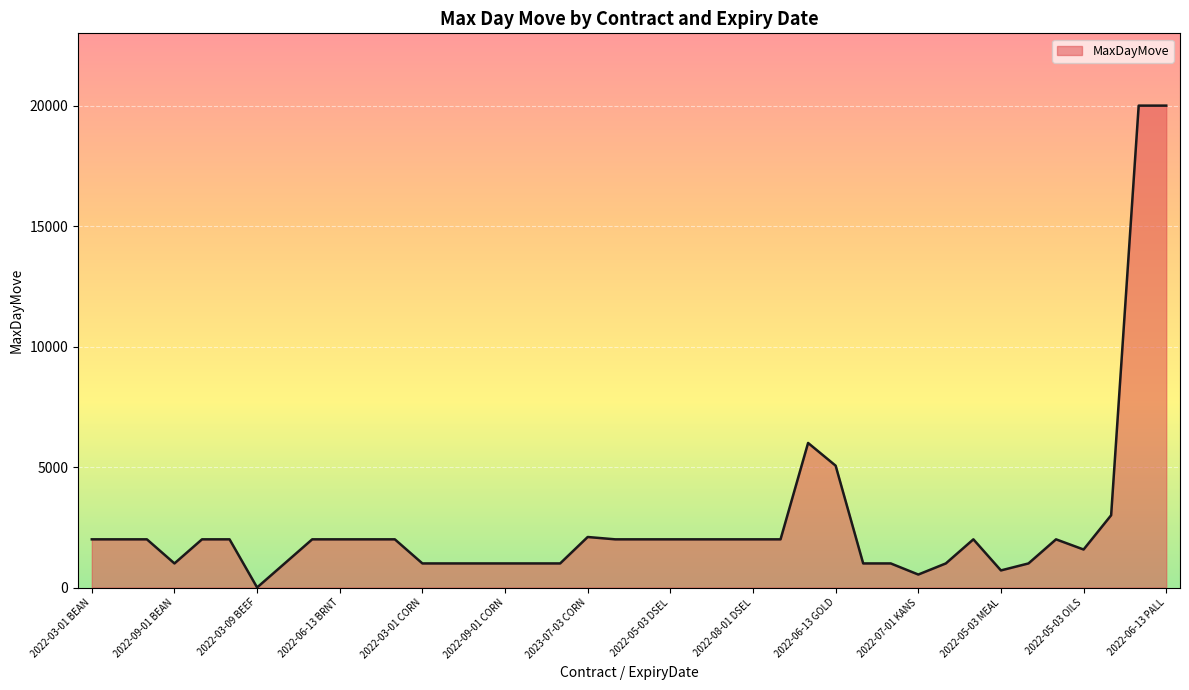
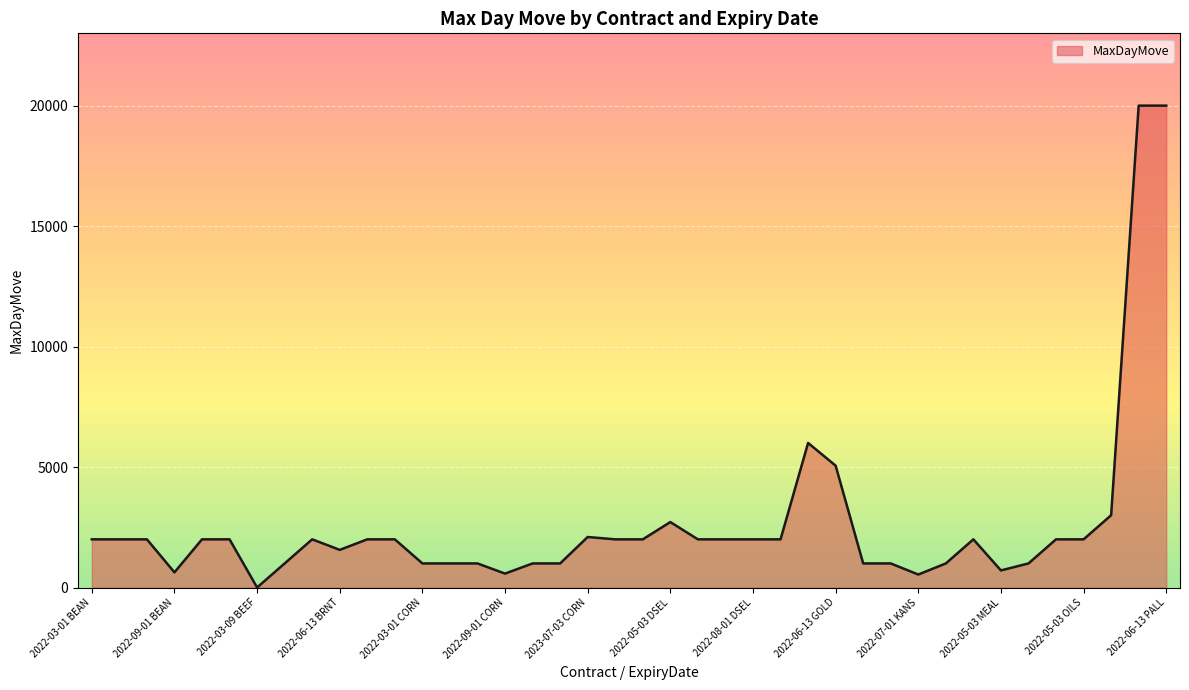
2022-09-01 BEAN: 1000 -> 600
2022-06-13 BRNT: 2000 -> 1600
2022-09-01 CORN: 1000 -> 600
2022-05-03 DSEL: 2000 -> 2700
2022-05-03 OILS: 1600 -> 2000
